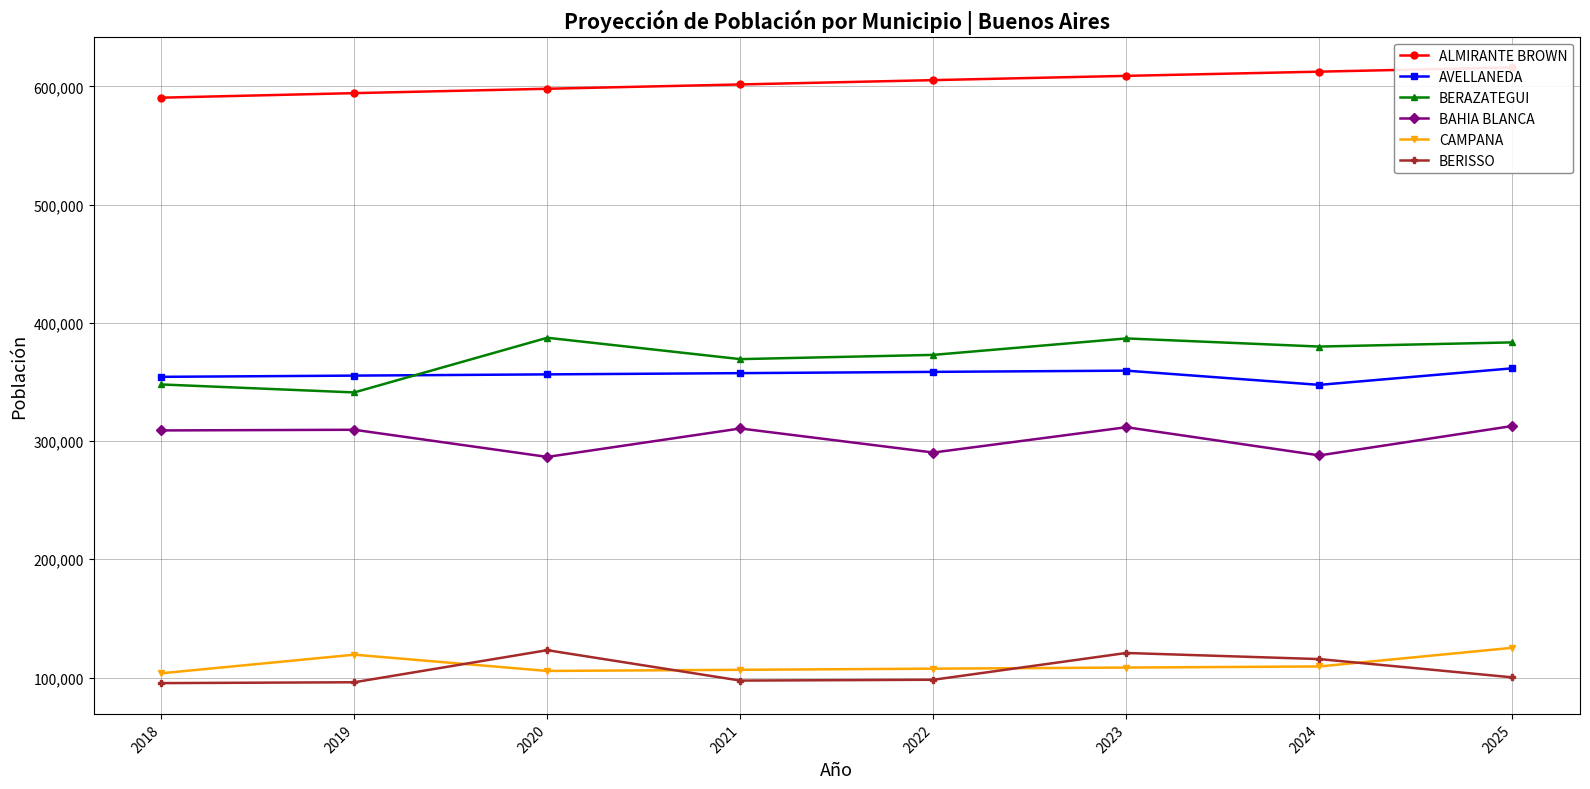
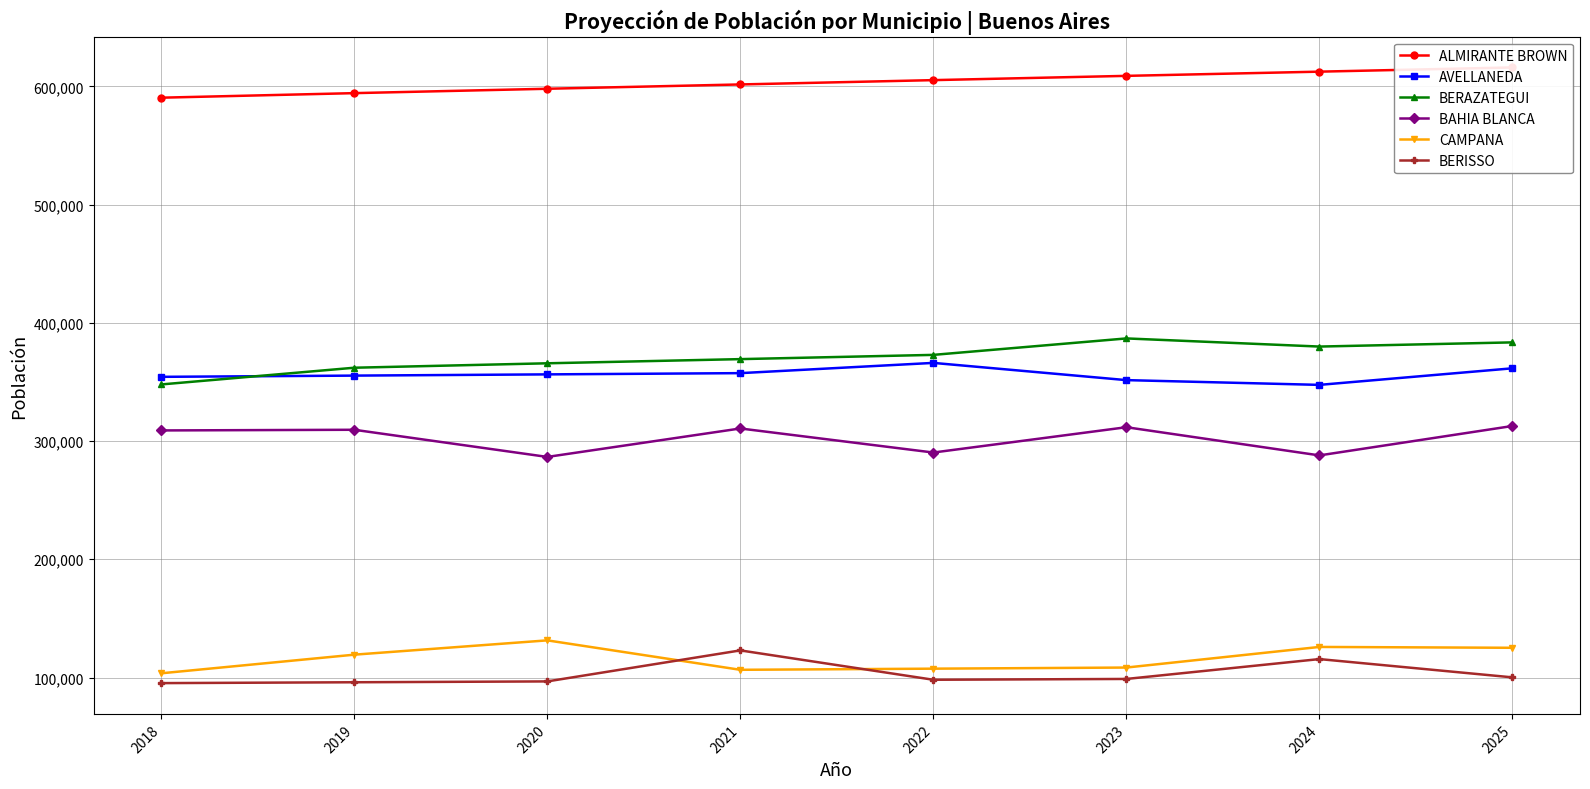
BERAZATEGUI, 2019: 341,000 -> 362,000
BERAZATEGUI, 2020: 387,000 -> 366,000
CAMPANA, 2020: 106,000 -> 131,000
BERISSO, 2020: 123,000 -> 97,000
BERISSO, 2021: 97,000 -> 123,000
AVELLANEDA, 2022: 359,000 -> 366,000
AVELLANEDA, 2023: 360,000 -> 352,000
BERISSO, 2023: 121,000 -> 99,000
CAMPANA, 2024: 109,000 -> 126,000
